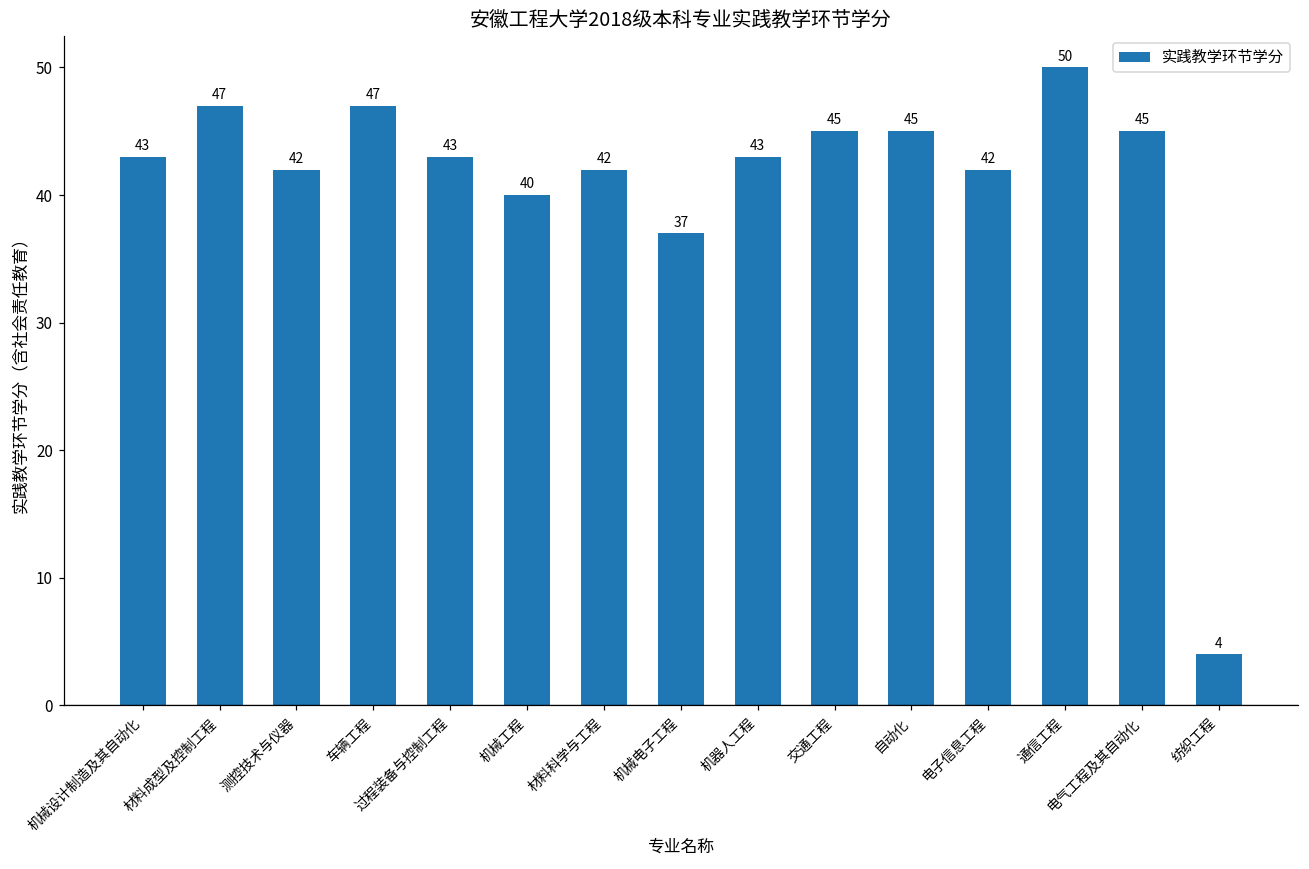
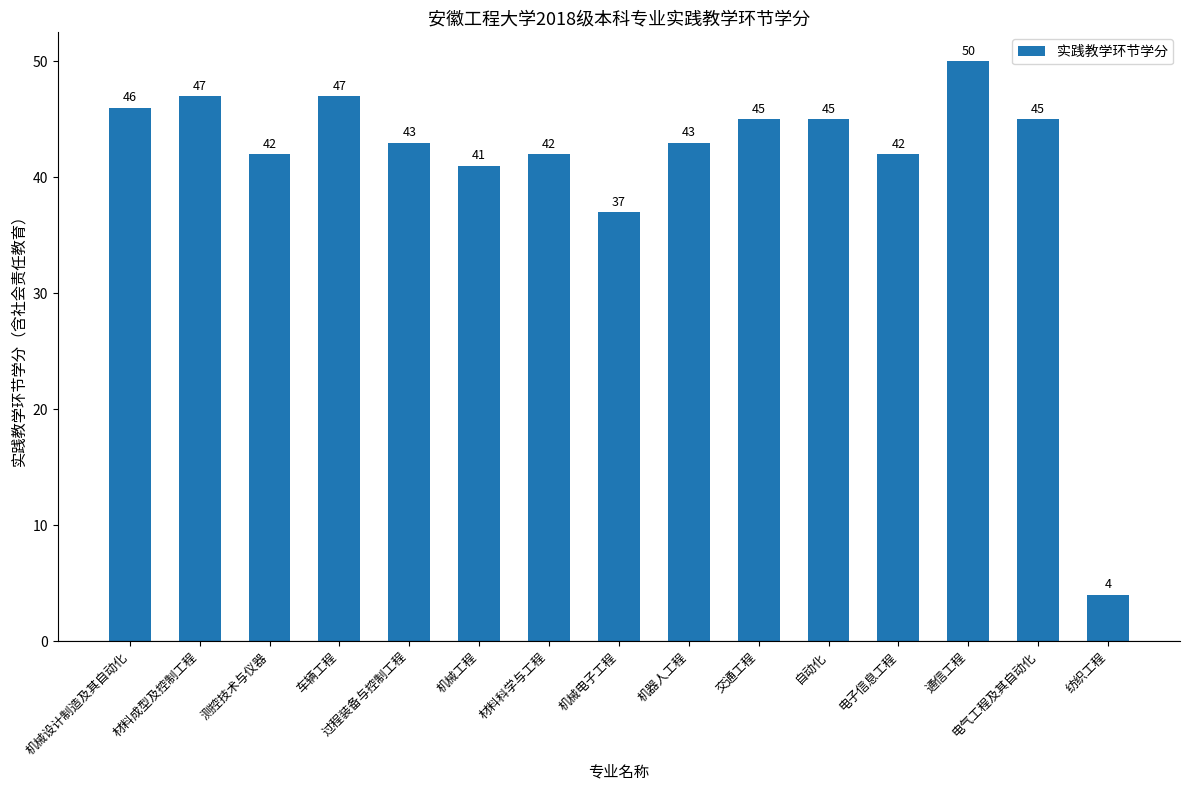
机械设计制造及其自动化: 43 -> 46
机械工程: 40 -> 41
